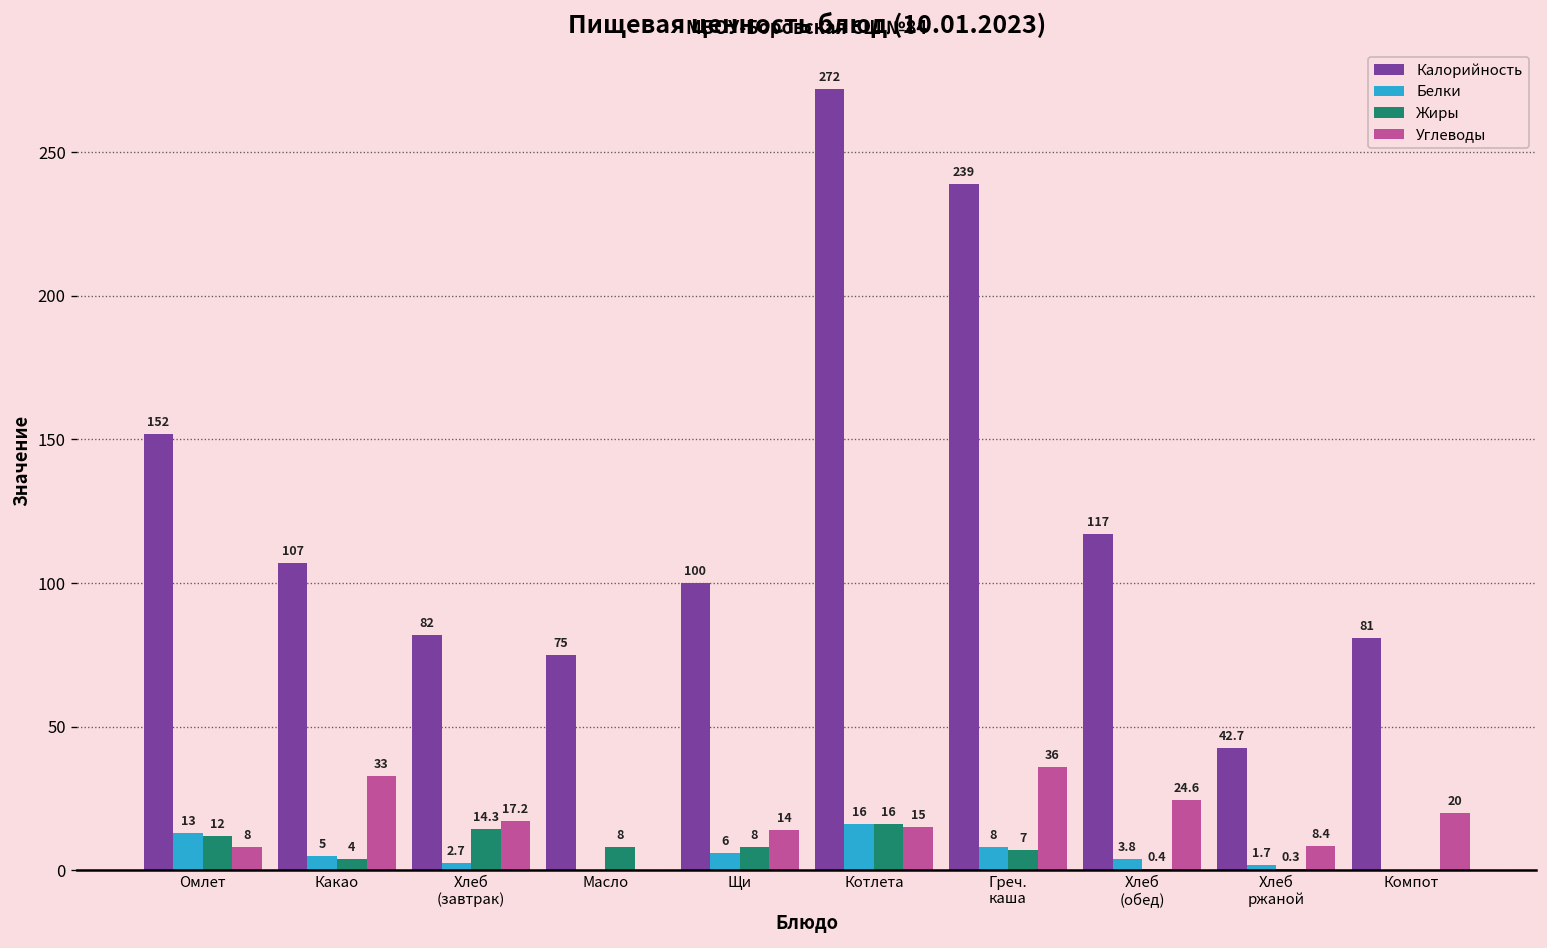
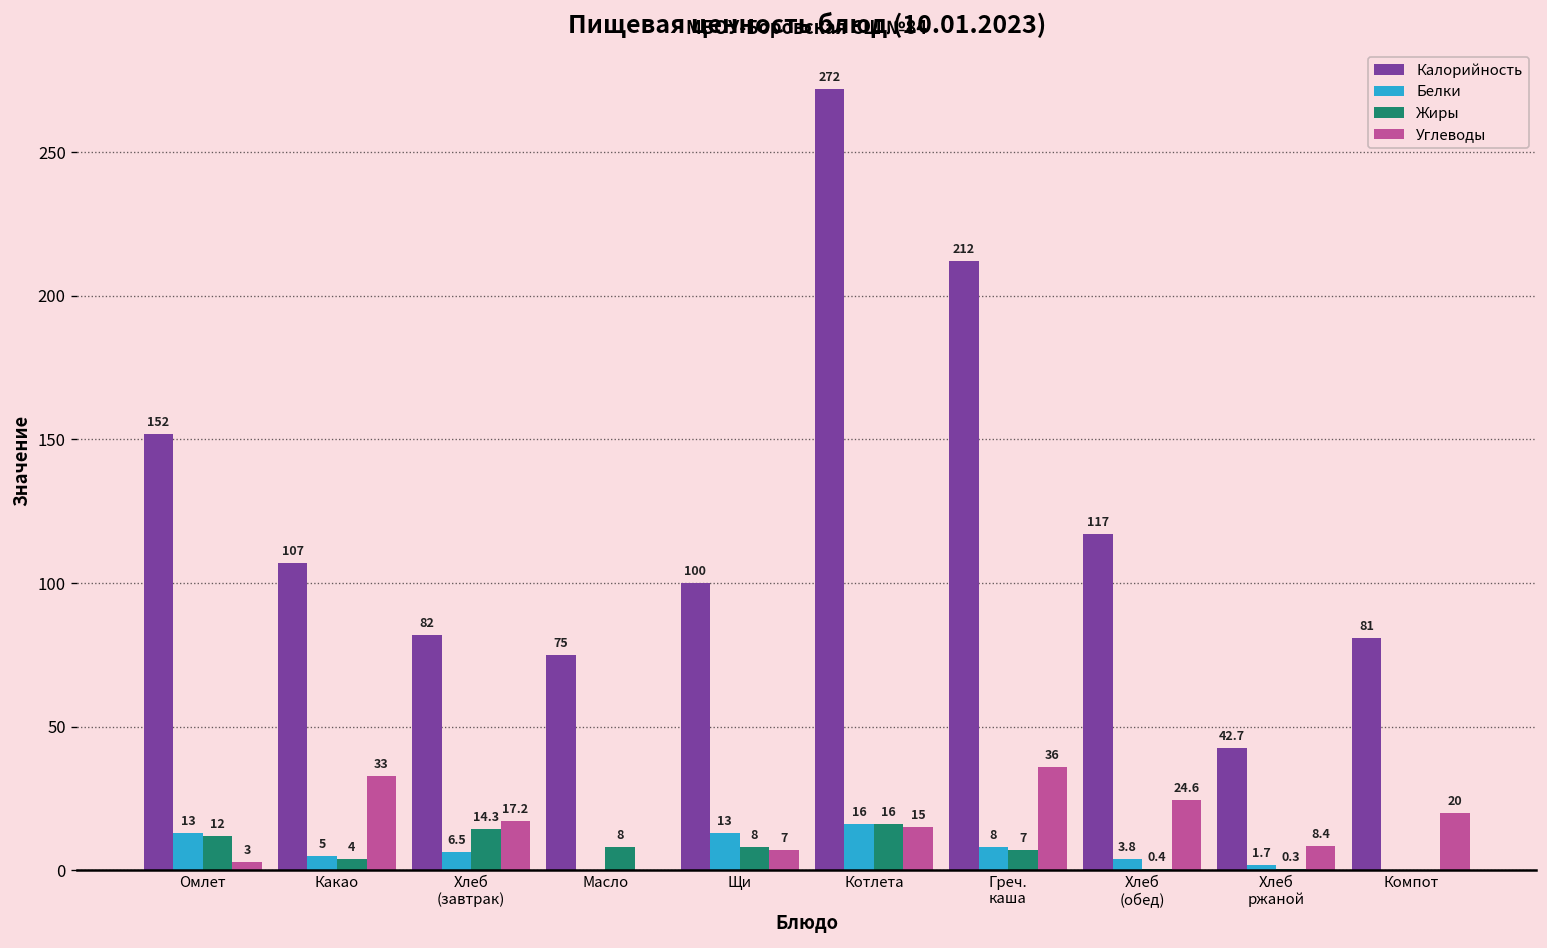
Углеводы, Омлет: 8 -> 3
Белки, Хлеб (завтрак): 2.7 -> 6.5
Белки, Щи: 6 -> 13
Углеводы, Щи: 14 -> 7
Калорийность, Греч. каша: 239 -> 212
